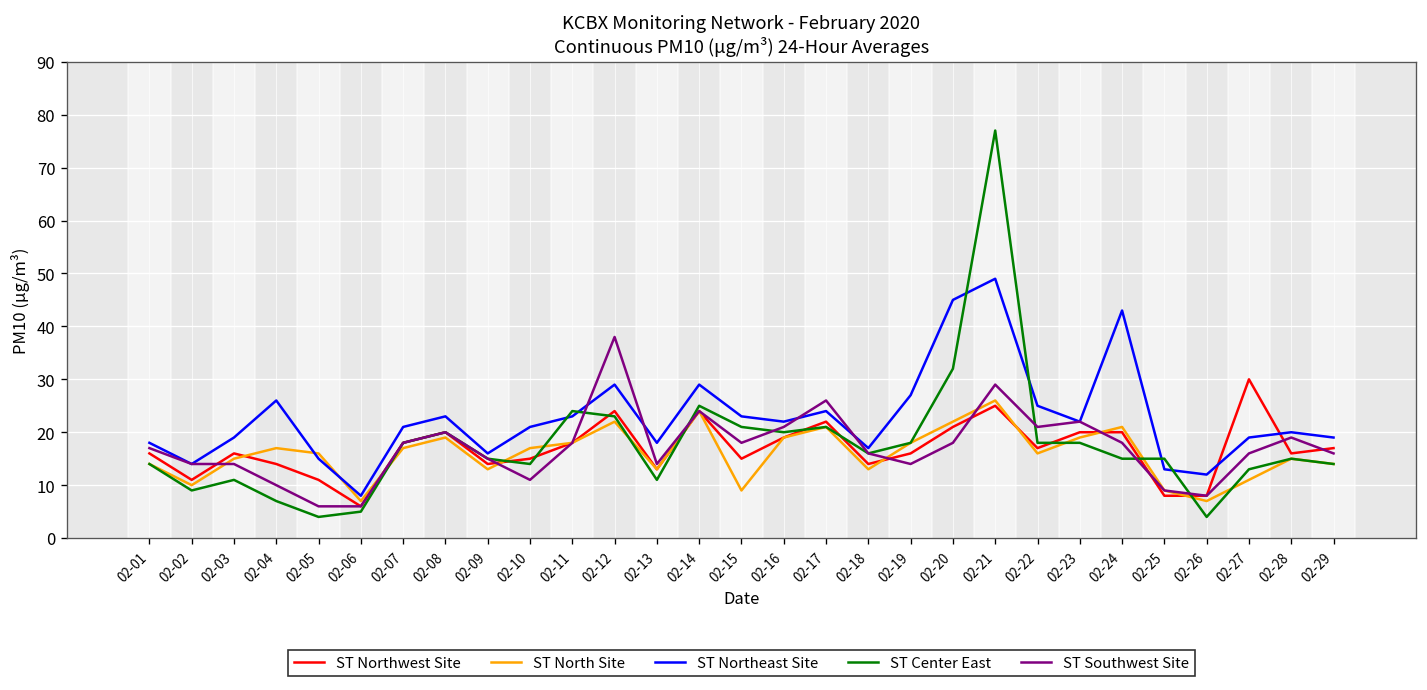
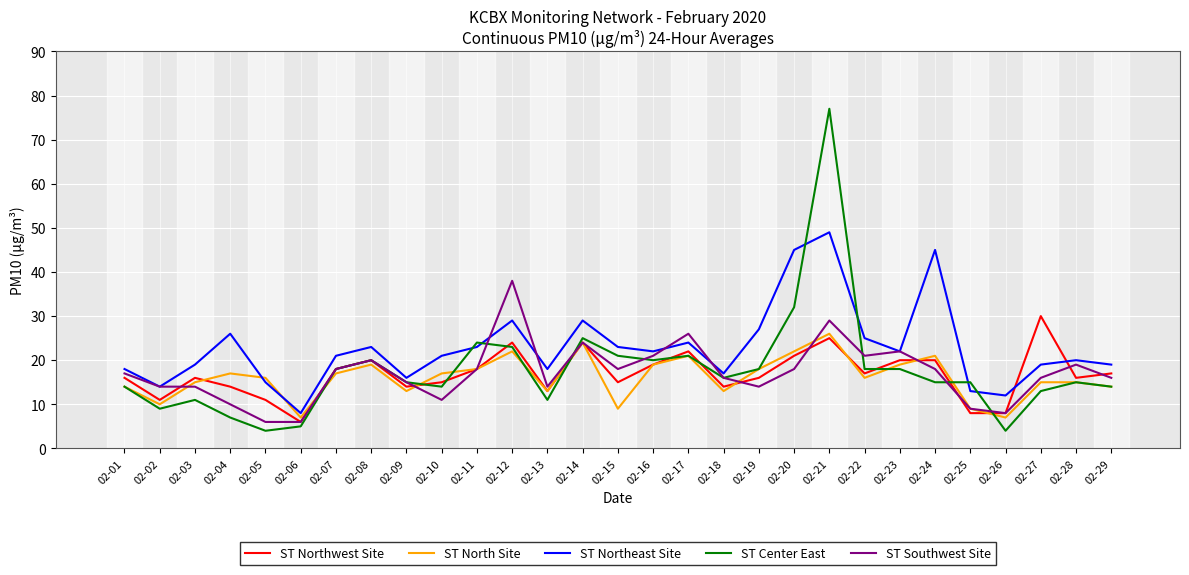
ST Northeast Site, 02-24: 43 -> 45
ST North Site, 02-27: 11 -> 15
